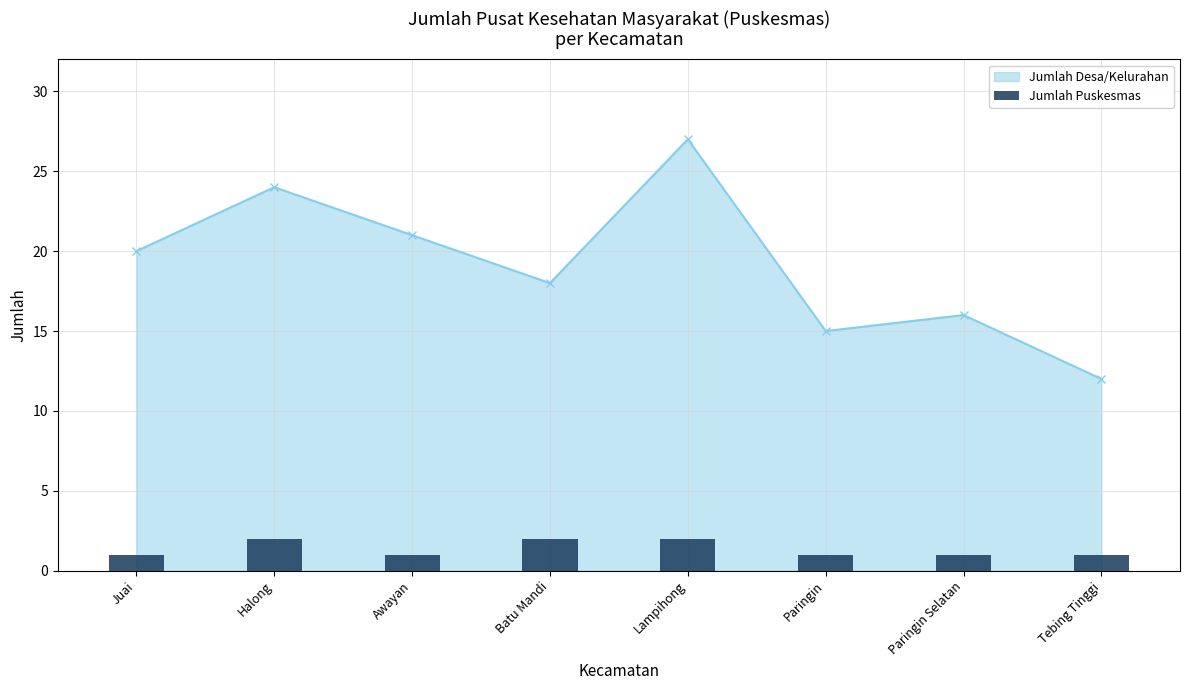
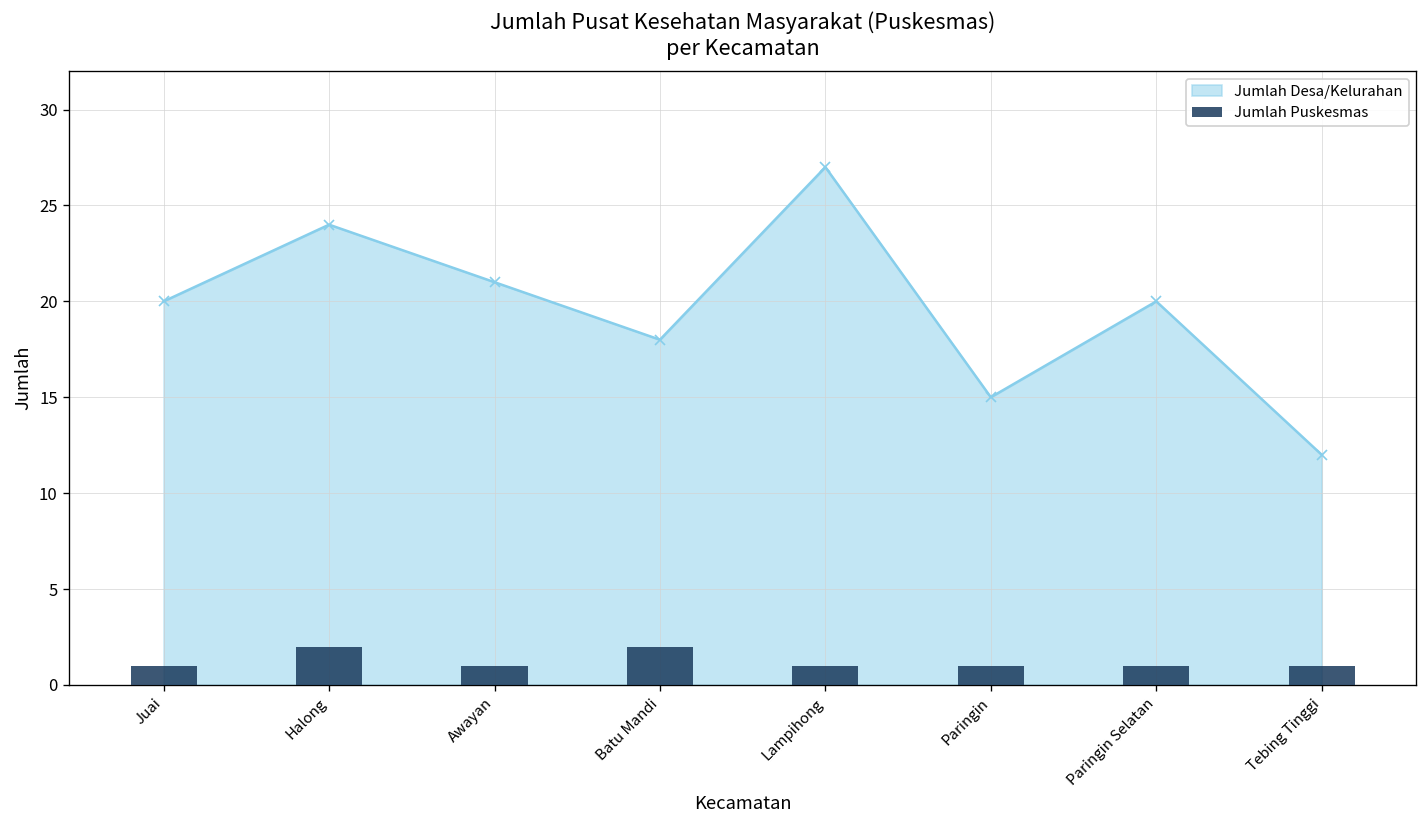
Jumlah Puskesmas, Lampihong: 2 -> 1
Jumlah Desa/Kelurahan, Paringin Selatan: 16 -> 20
